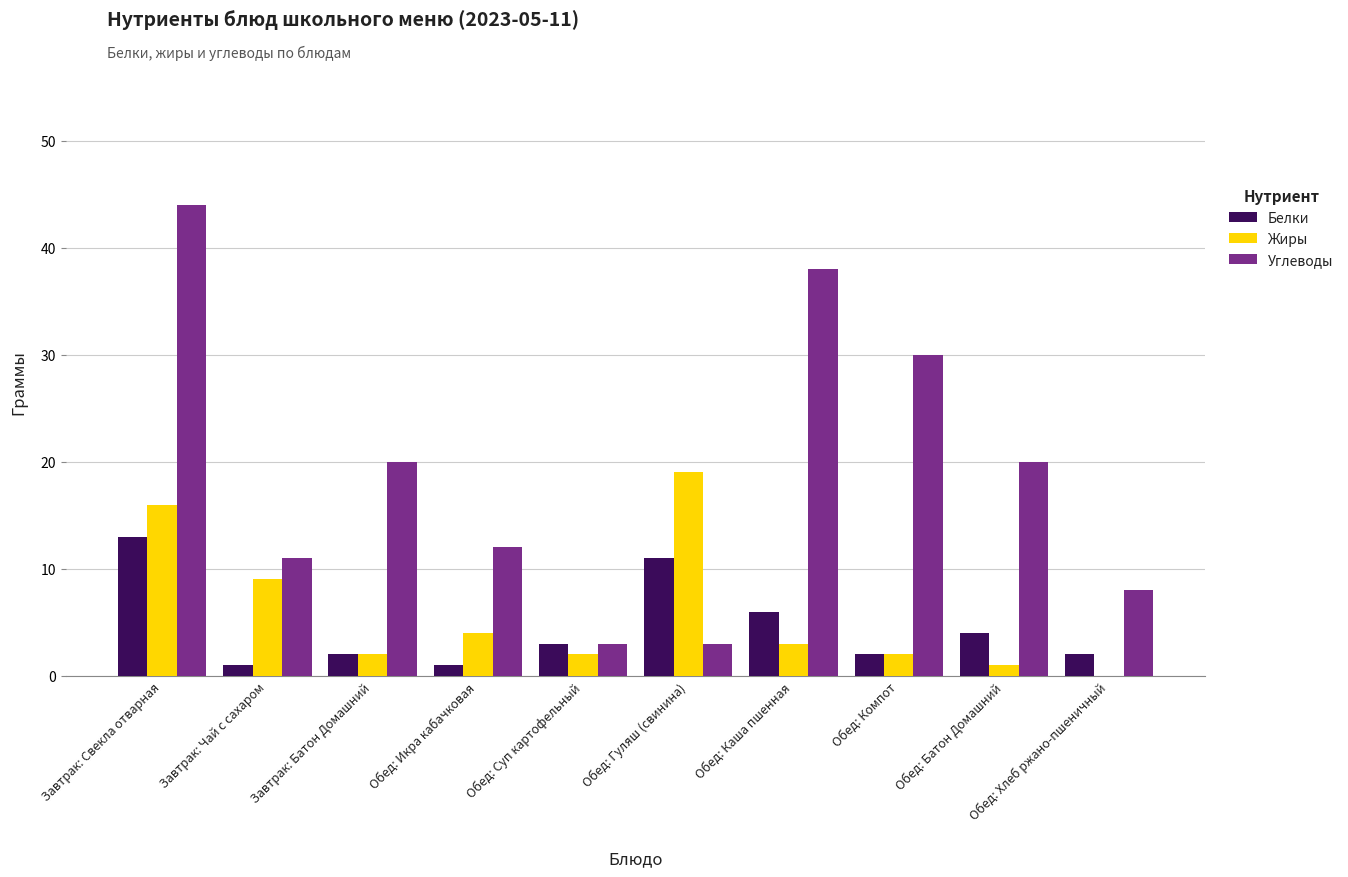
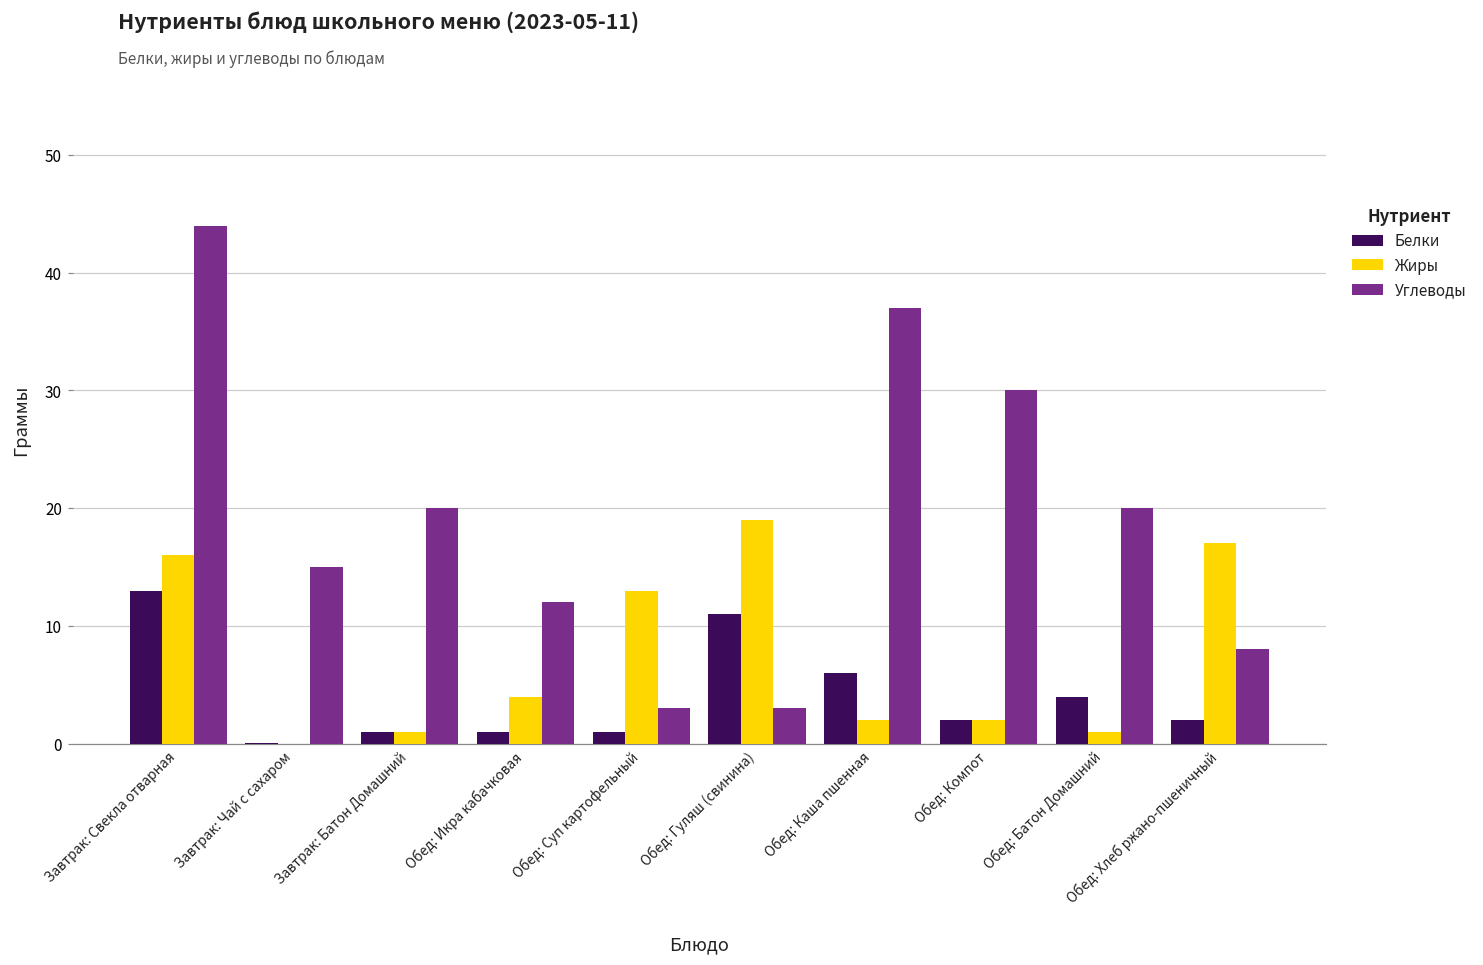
Белки, Завтрак: Чай с сахаром: 1.0 -> 0.1
Жиры, Завтрак: Чай с сахаром: 9 -> 0
Углеводы, Завтрак: Чай с сахаром: 11 -> 15
Белки, Завтрак: Батон Домашний: 2 -> 1
Жиры, Завтрак: Батон Домашний: 2 -> 1
Белки, Обед: Суп картофельный: 3 -> 1
Жиры, Обед: Суп картофельный: 2 -> 13
Жиры, Обед: Каша пшенная: 3 -> 2
Углеводы, Обед: Каша пшенная: 38 -> 37
Жиры, Обед: Хлеб ржано-пшеничный: 0 -> 17
